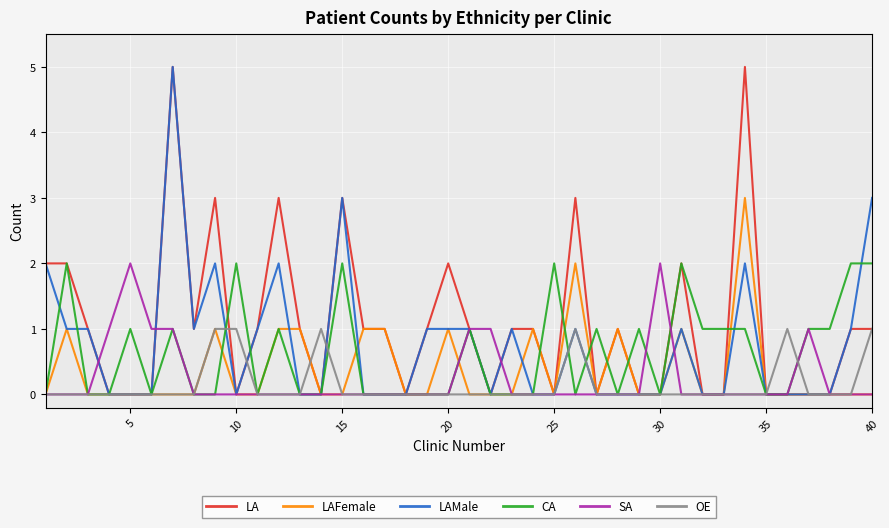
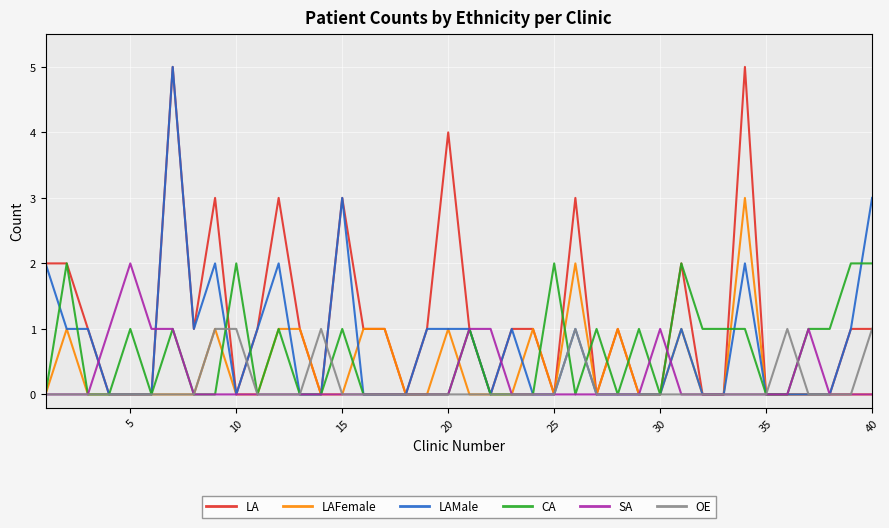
CA, 15: 2 -> 1
LA, 20: 2 -> 4
SA, 30: 2 -> 1
